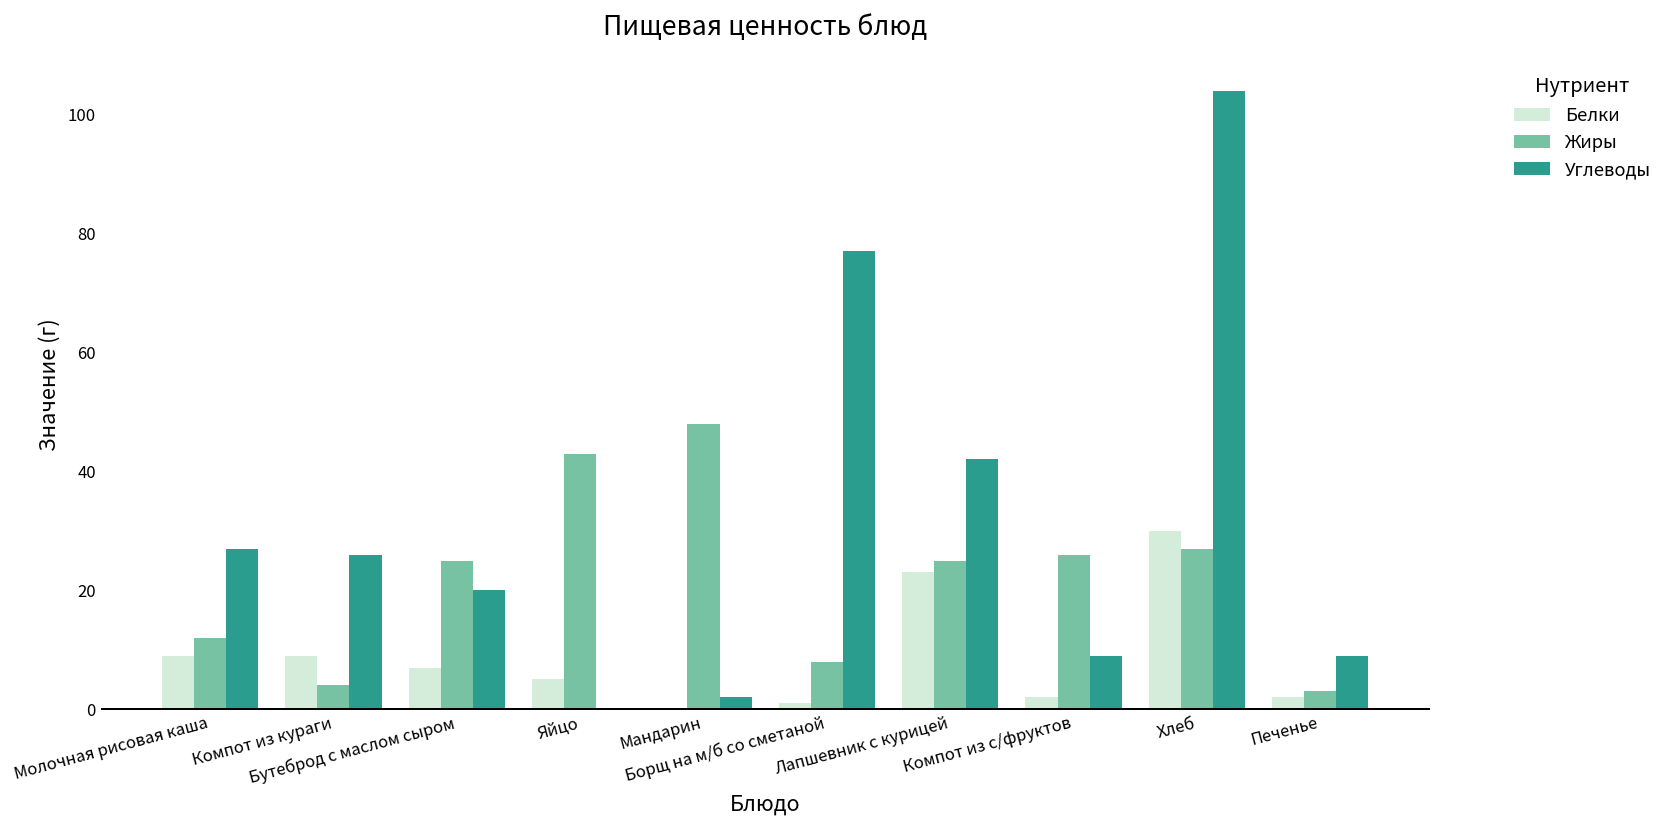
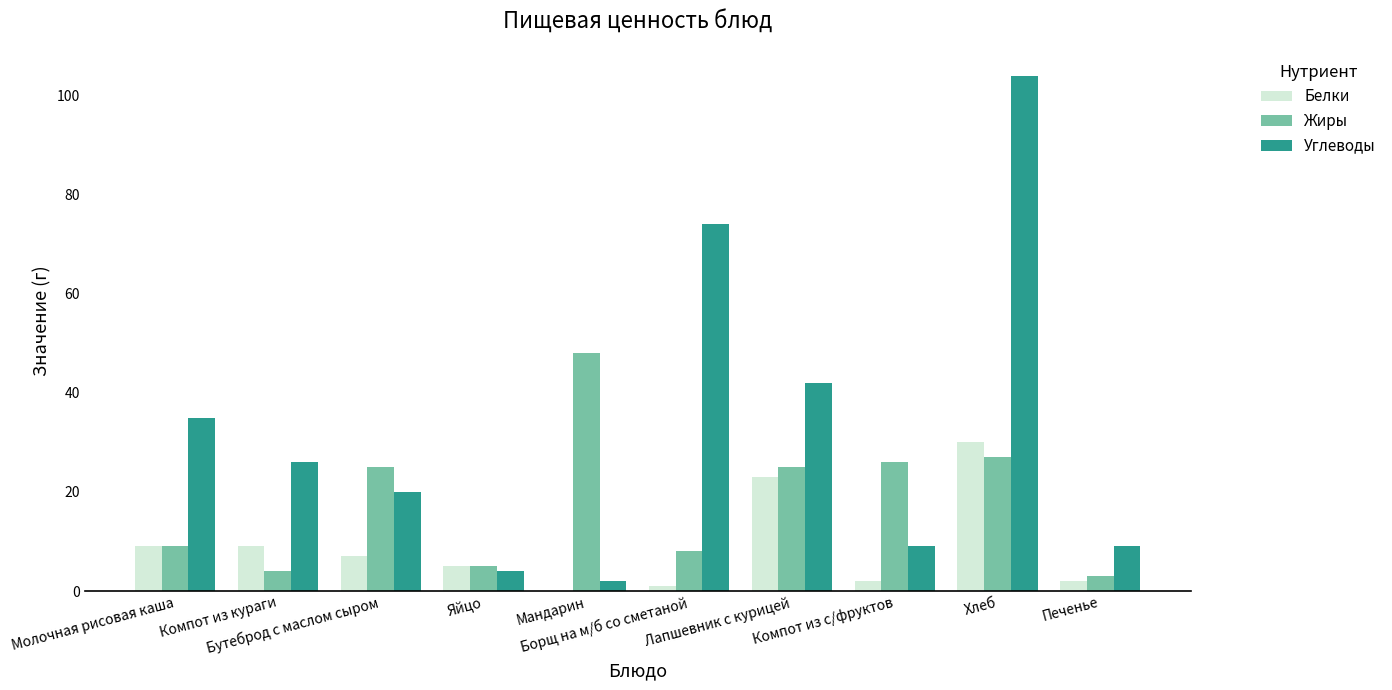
Жиры, Молочная рисовая каша: 12 -> 9
Углеводы, Молочная рисовая каша: 27 -> 35
Жиры, Яйцо: 43 -> 5
Углеводы, Яйцо: 0 -> 4
Углеводы, Борщ на м/б со сметаной: 77 -> 74
